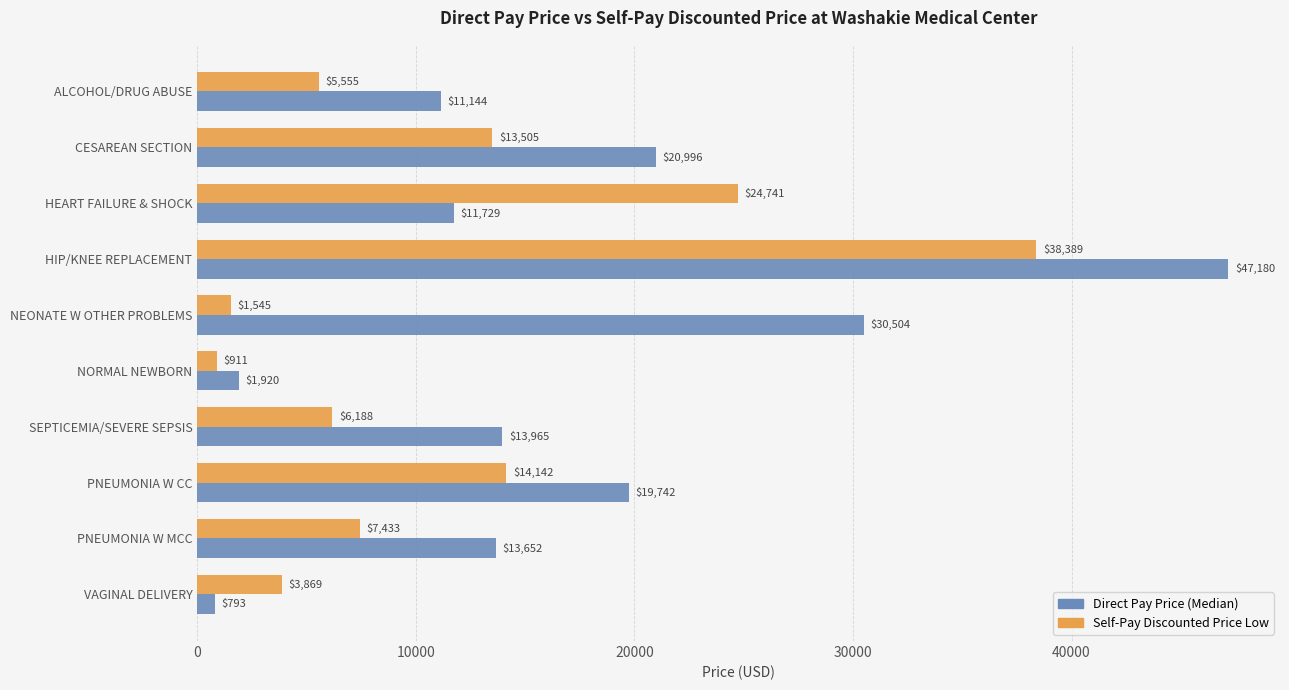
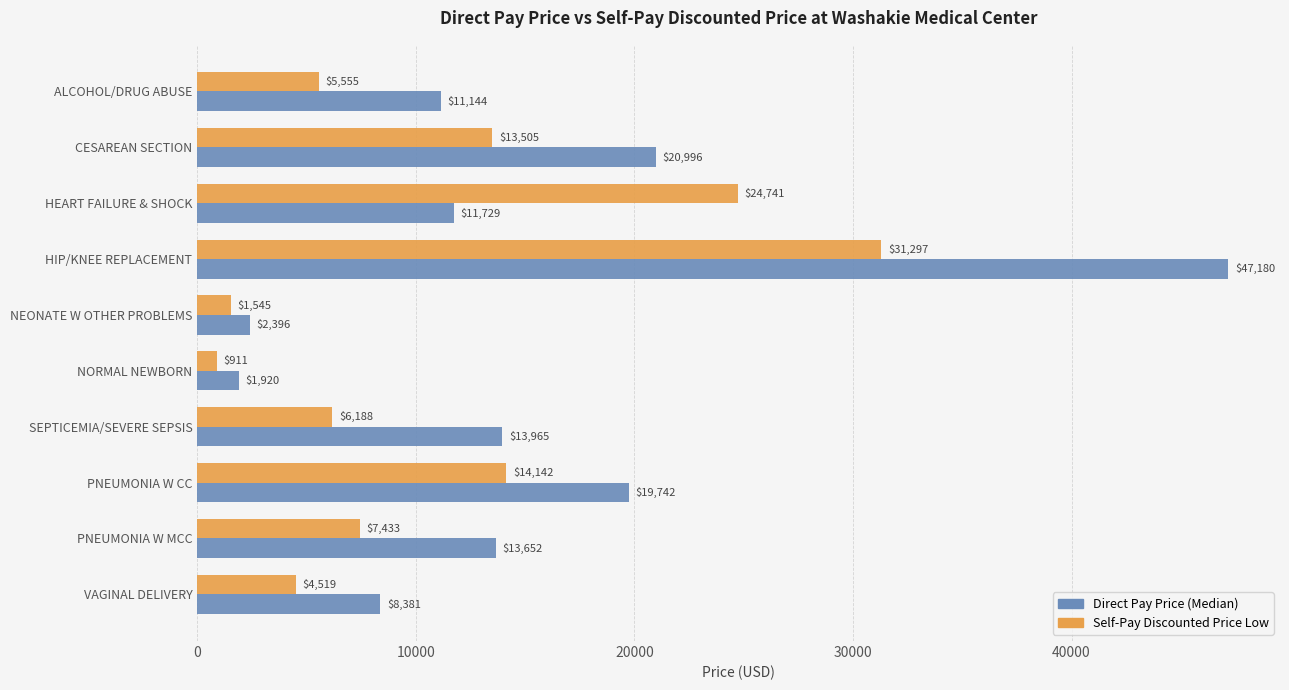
Self-Pay Discounted Price Low, HIP/KNEE REPLACEMENT: $38,389 -> $31,297
Direct Pay Price (Median), NEONATE W OTHER PROBLEMS: $30,504 -> $2,396
Self-Pay Discounted Price Low, VAGINAL DELIVERY: $3,869 -> $4,519
Direct Pay Price (Median), VAGINAL DELIVERY: $793 -> $8,381
